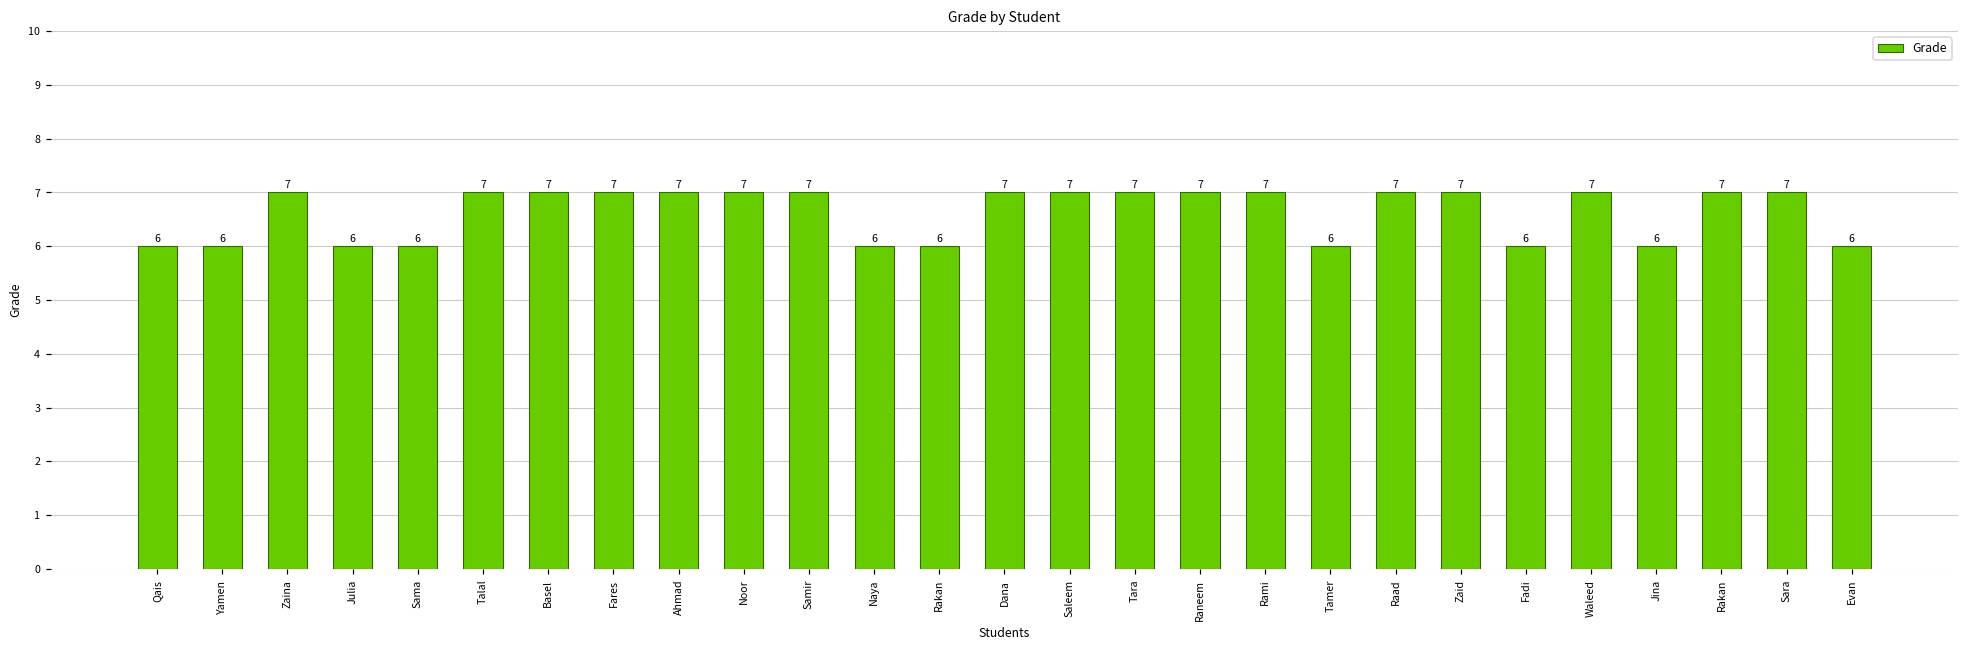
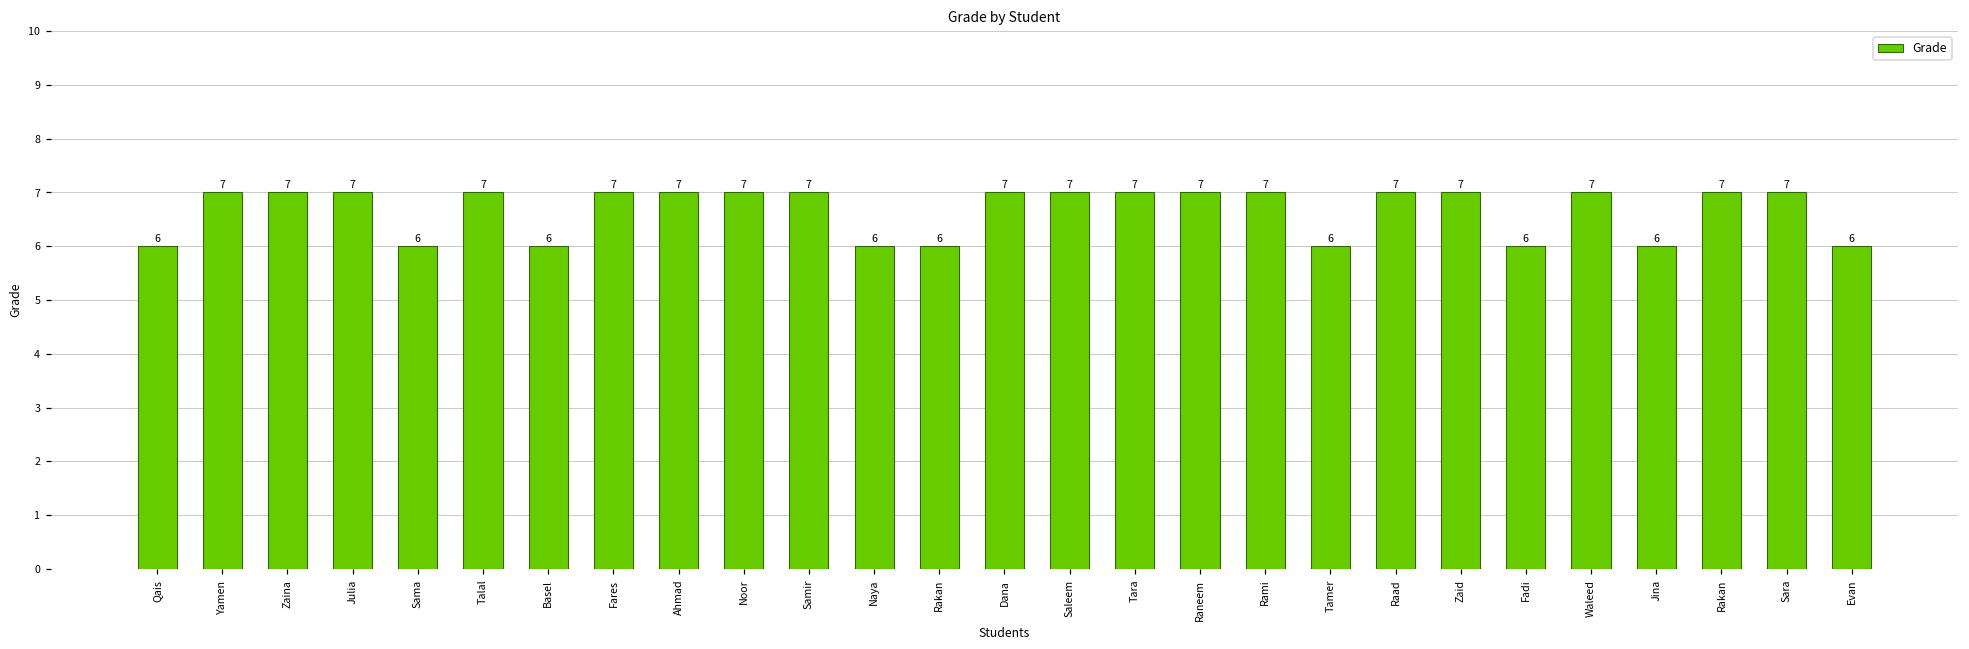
Yamen: 6 -> 7
Julia: 6 -> 7
Basel: 7 -> 6
